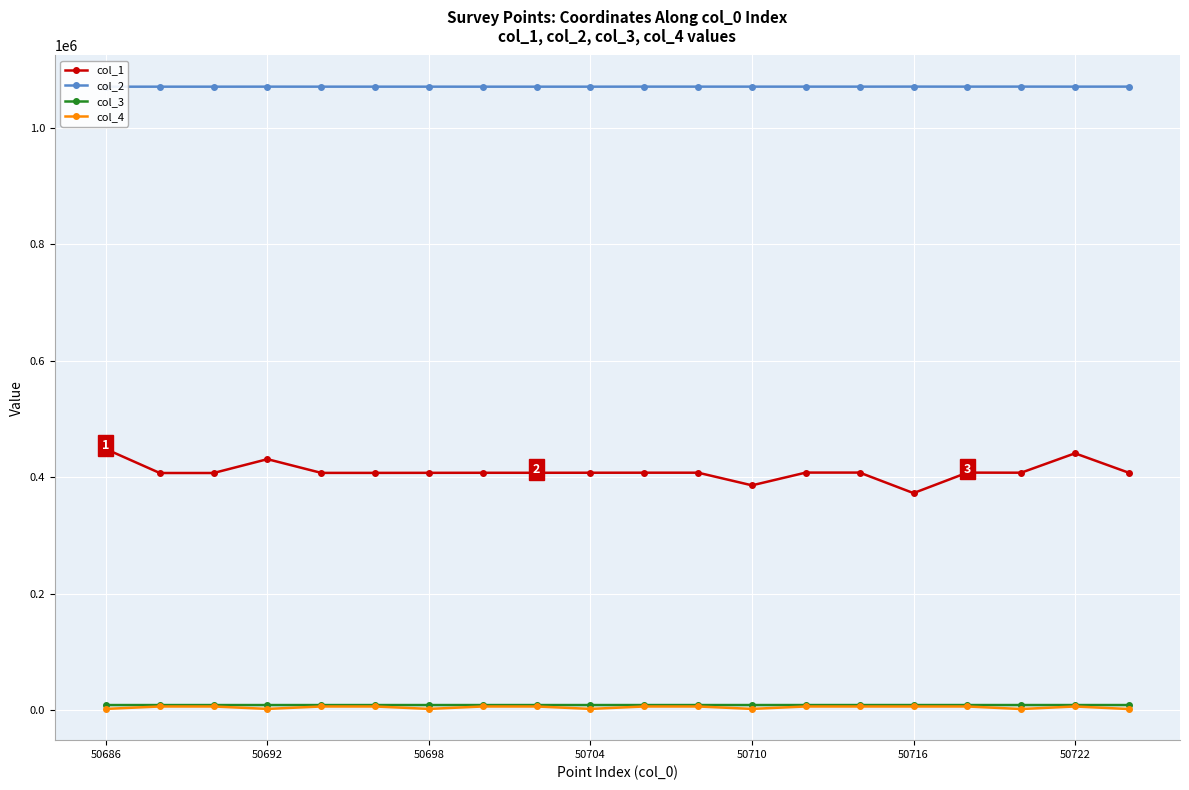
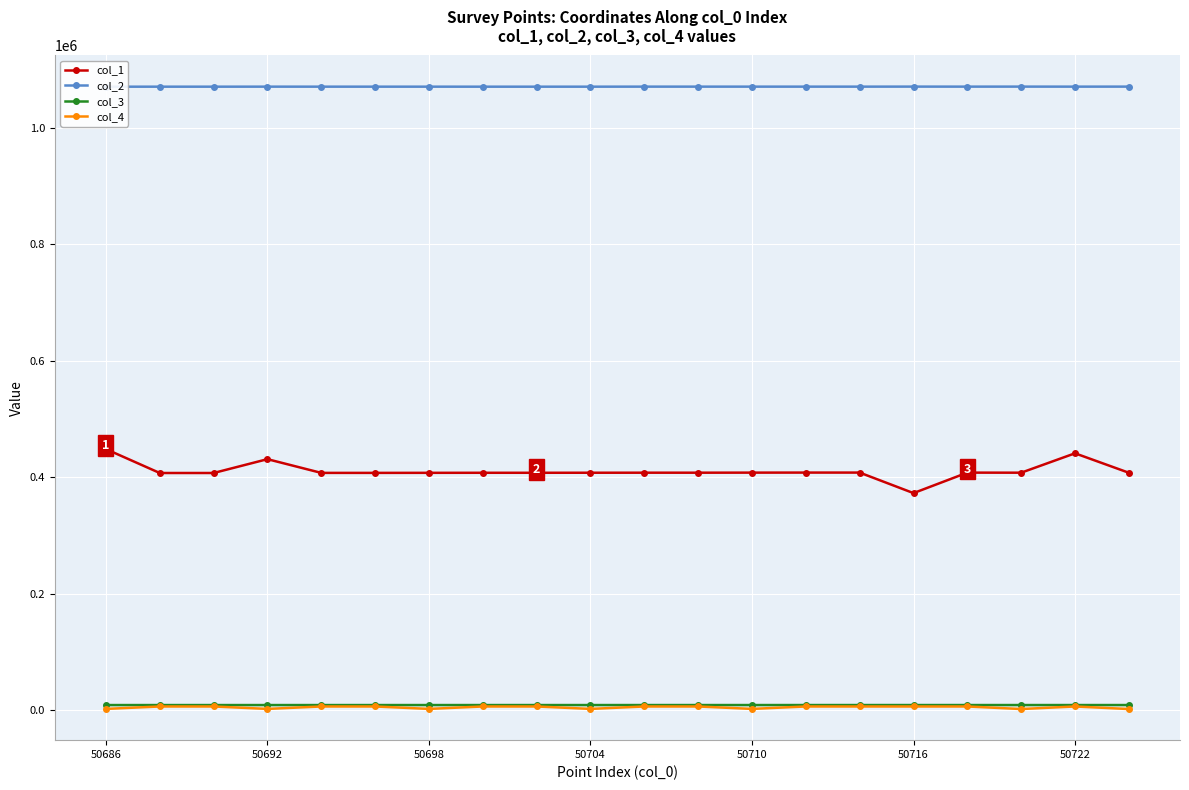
col_1, 50710: 390000 -> 410000
